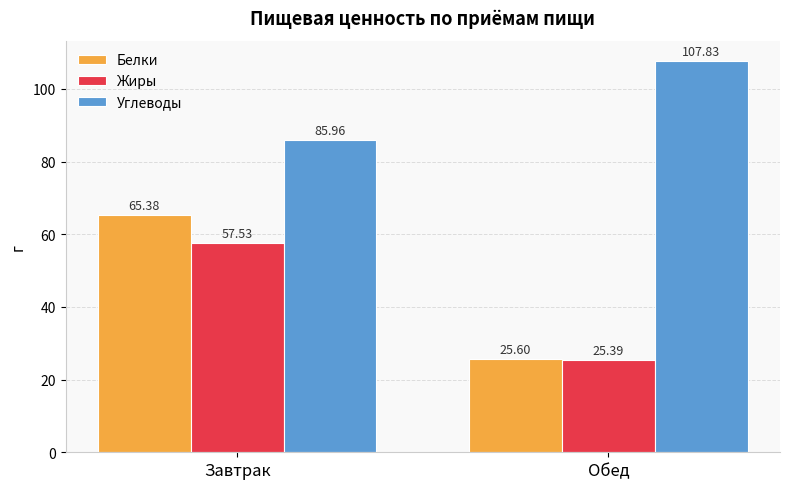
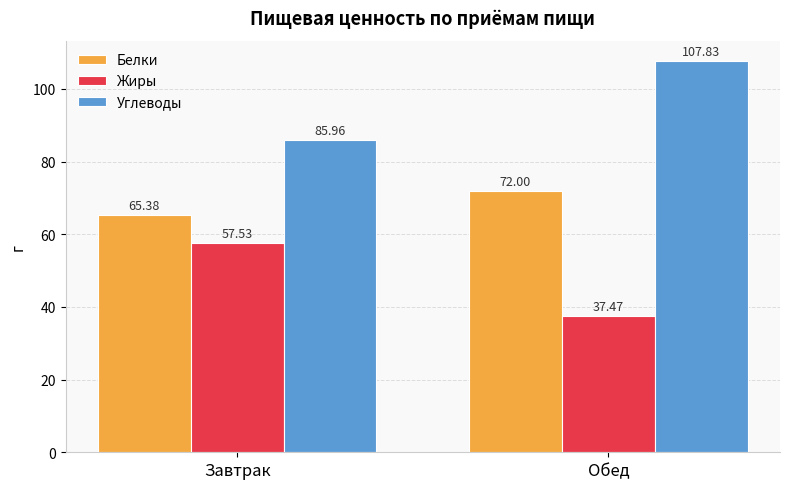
Белки, Обед: 25.60 -> 72.00
Жиры, Обед: 25.39 -> 37.47
